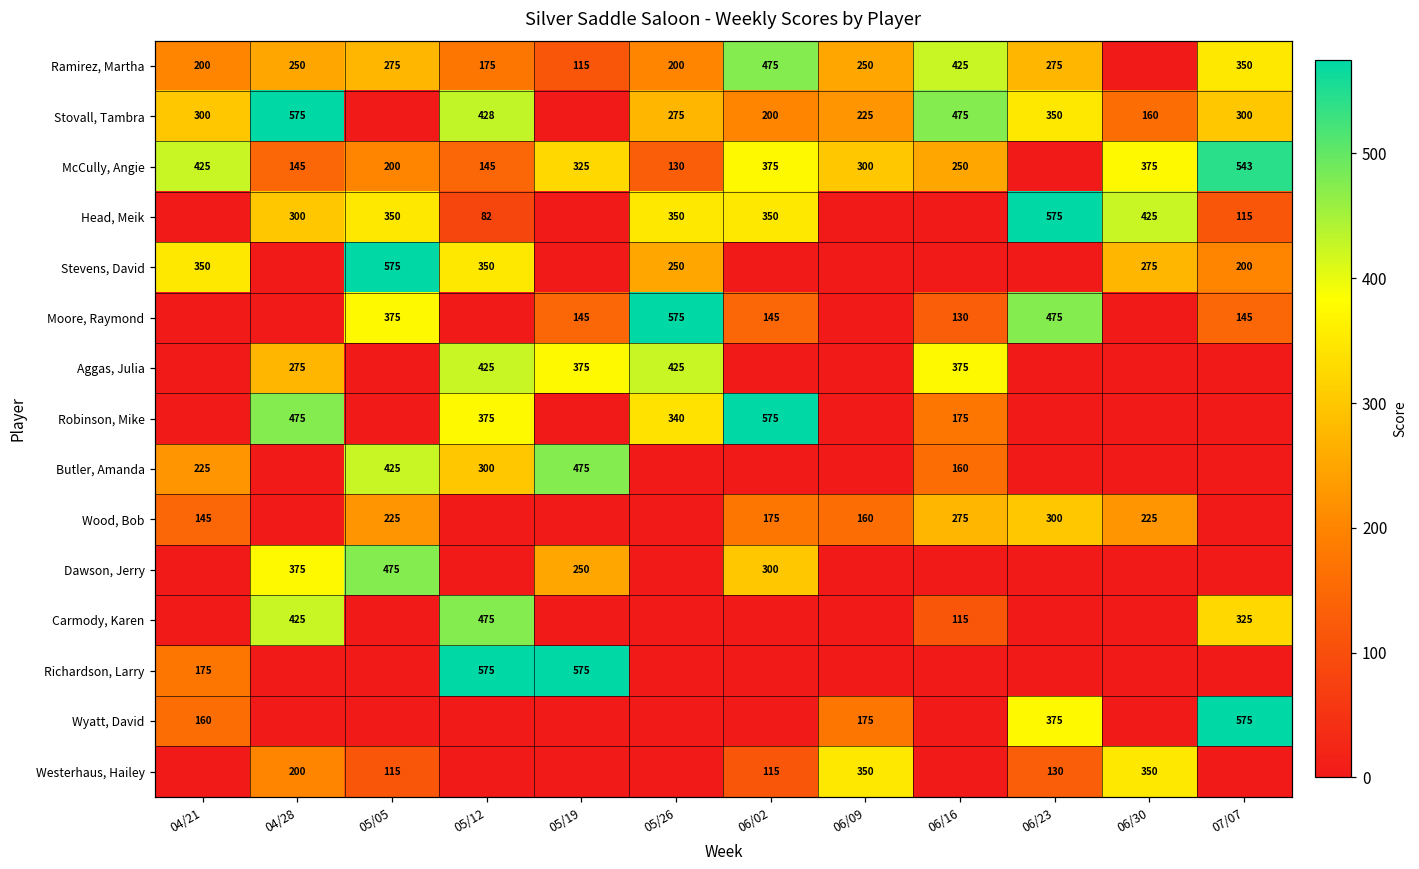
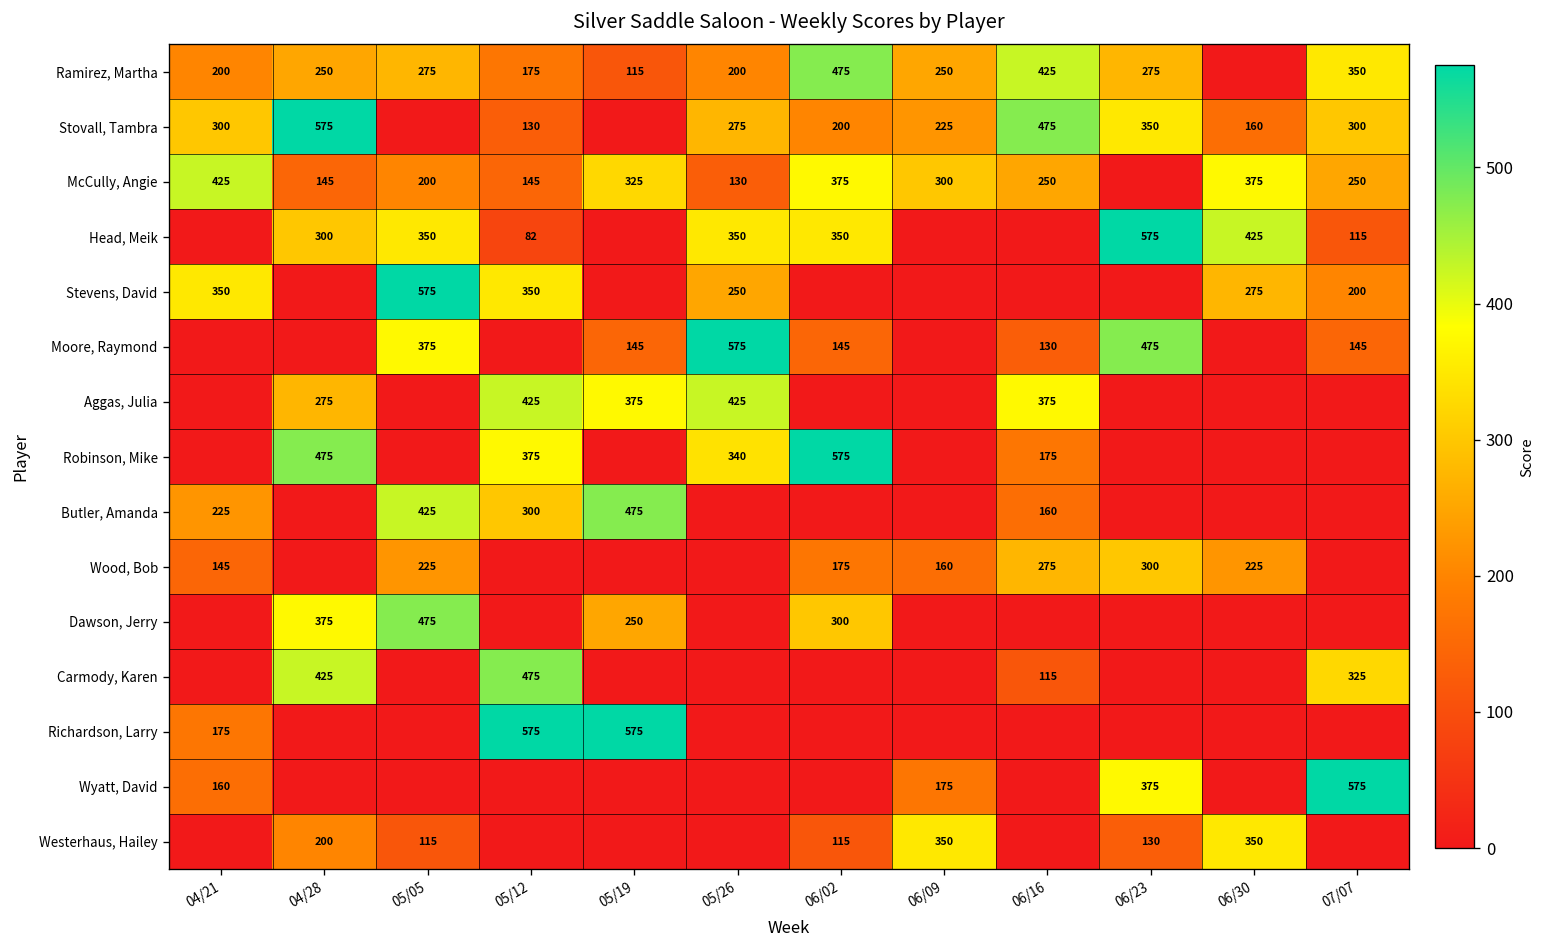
Stovall, Tambra, 05/12: 428 -> 130
McCully, Angie, 07/07: 543 -> 250
